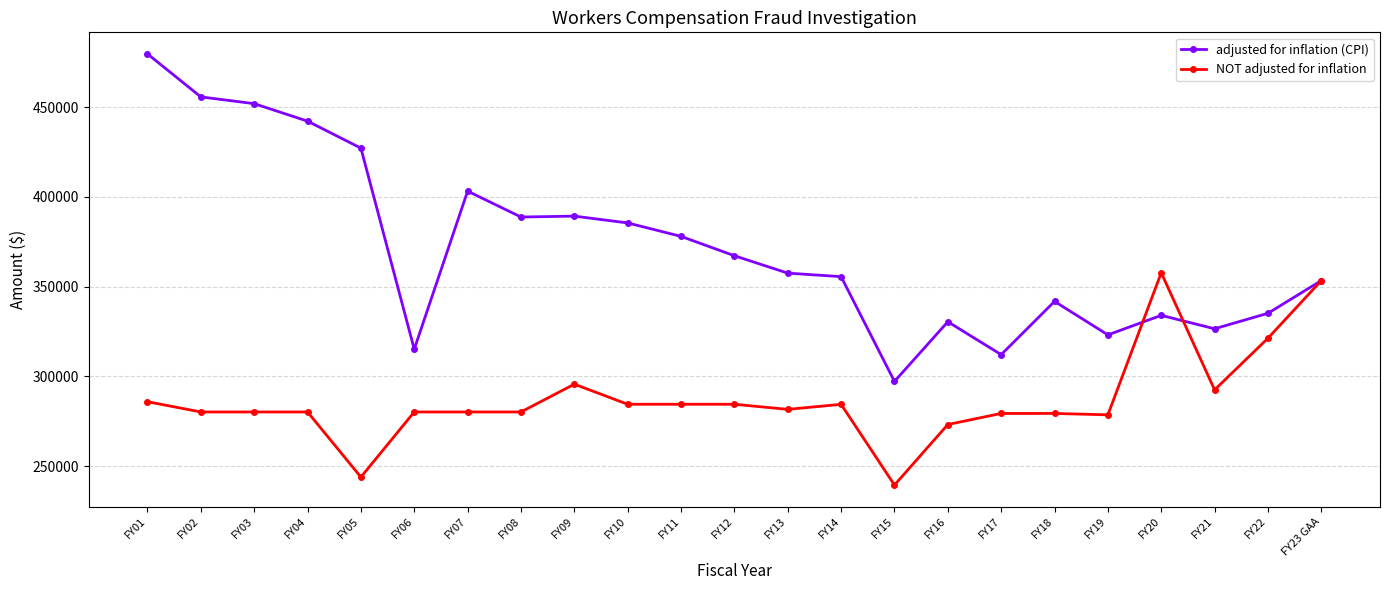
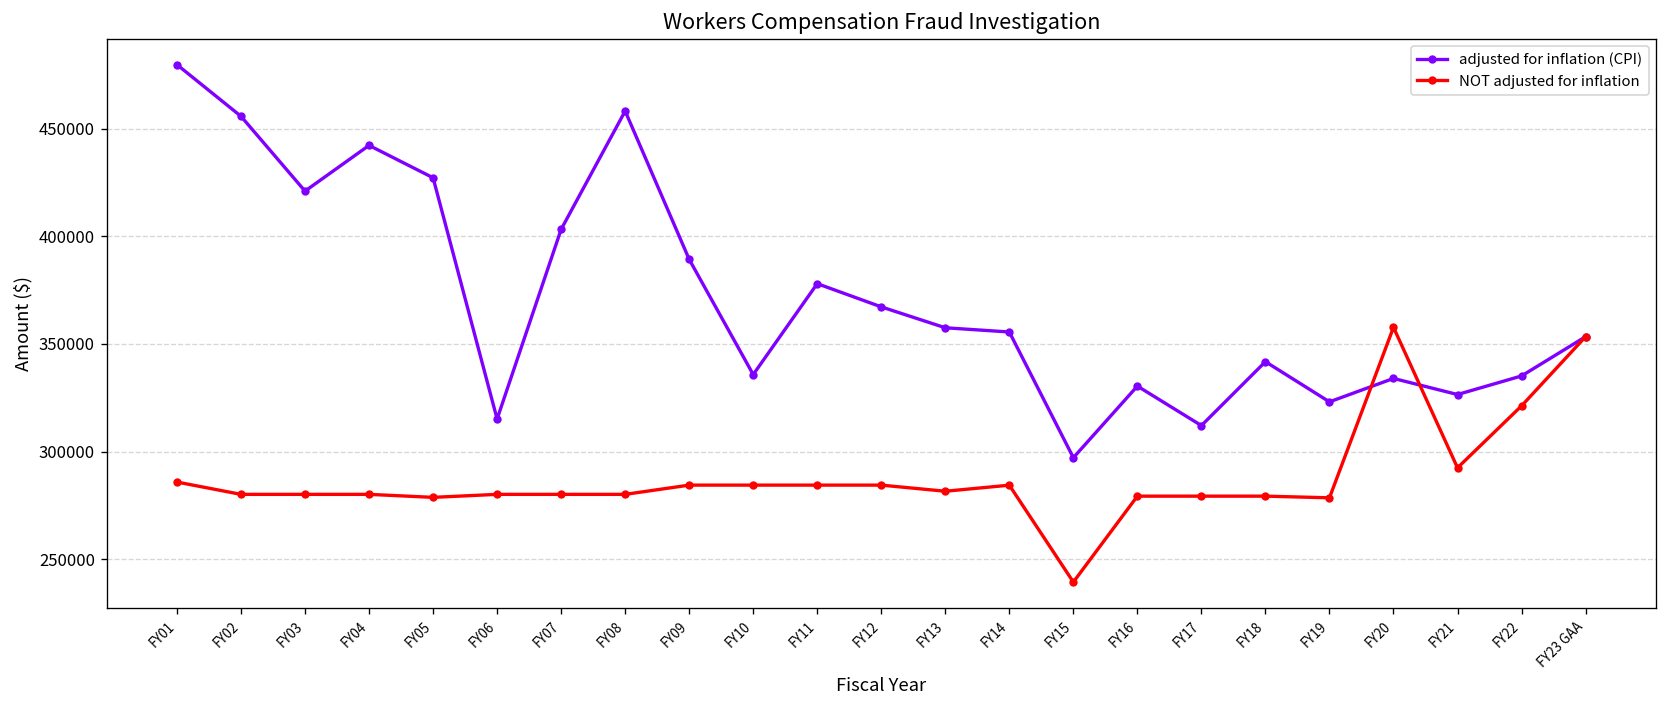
adjusted for inflation (CPI), FY03: 452000 -> 421000
NOT adjusted for inflation, FY05: 244000 -> 279000
adjusted for inflation (CPI), FY08: 389000 -> 458000
NOT adjusted for inflation, FY09: 296000 -> 284000
adjusted for inflation (CPI), FY10: 386000 -> 336000
NOT adjusted for inflation, FY16: 273000 -> 279000
